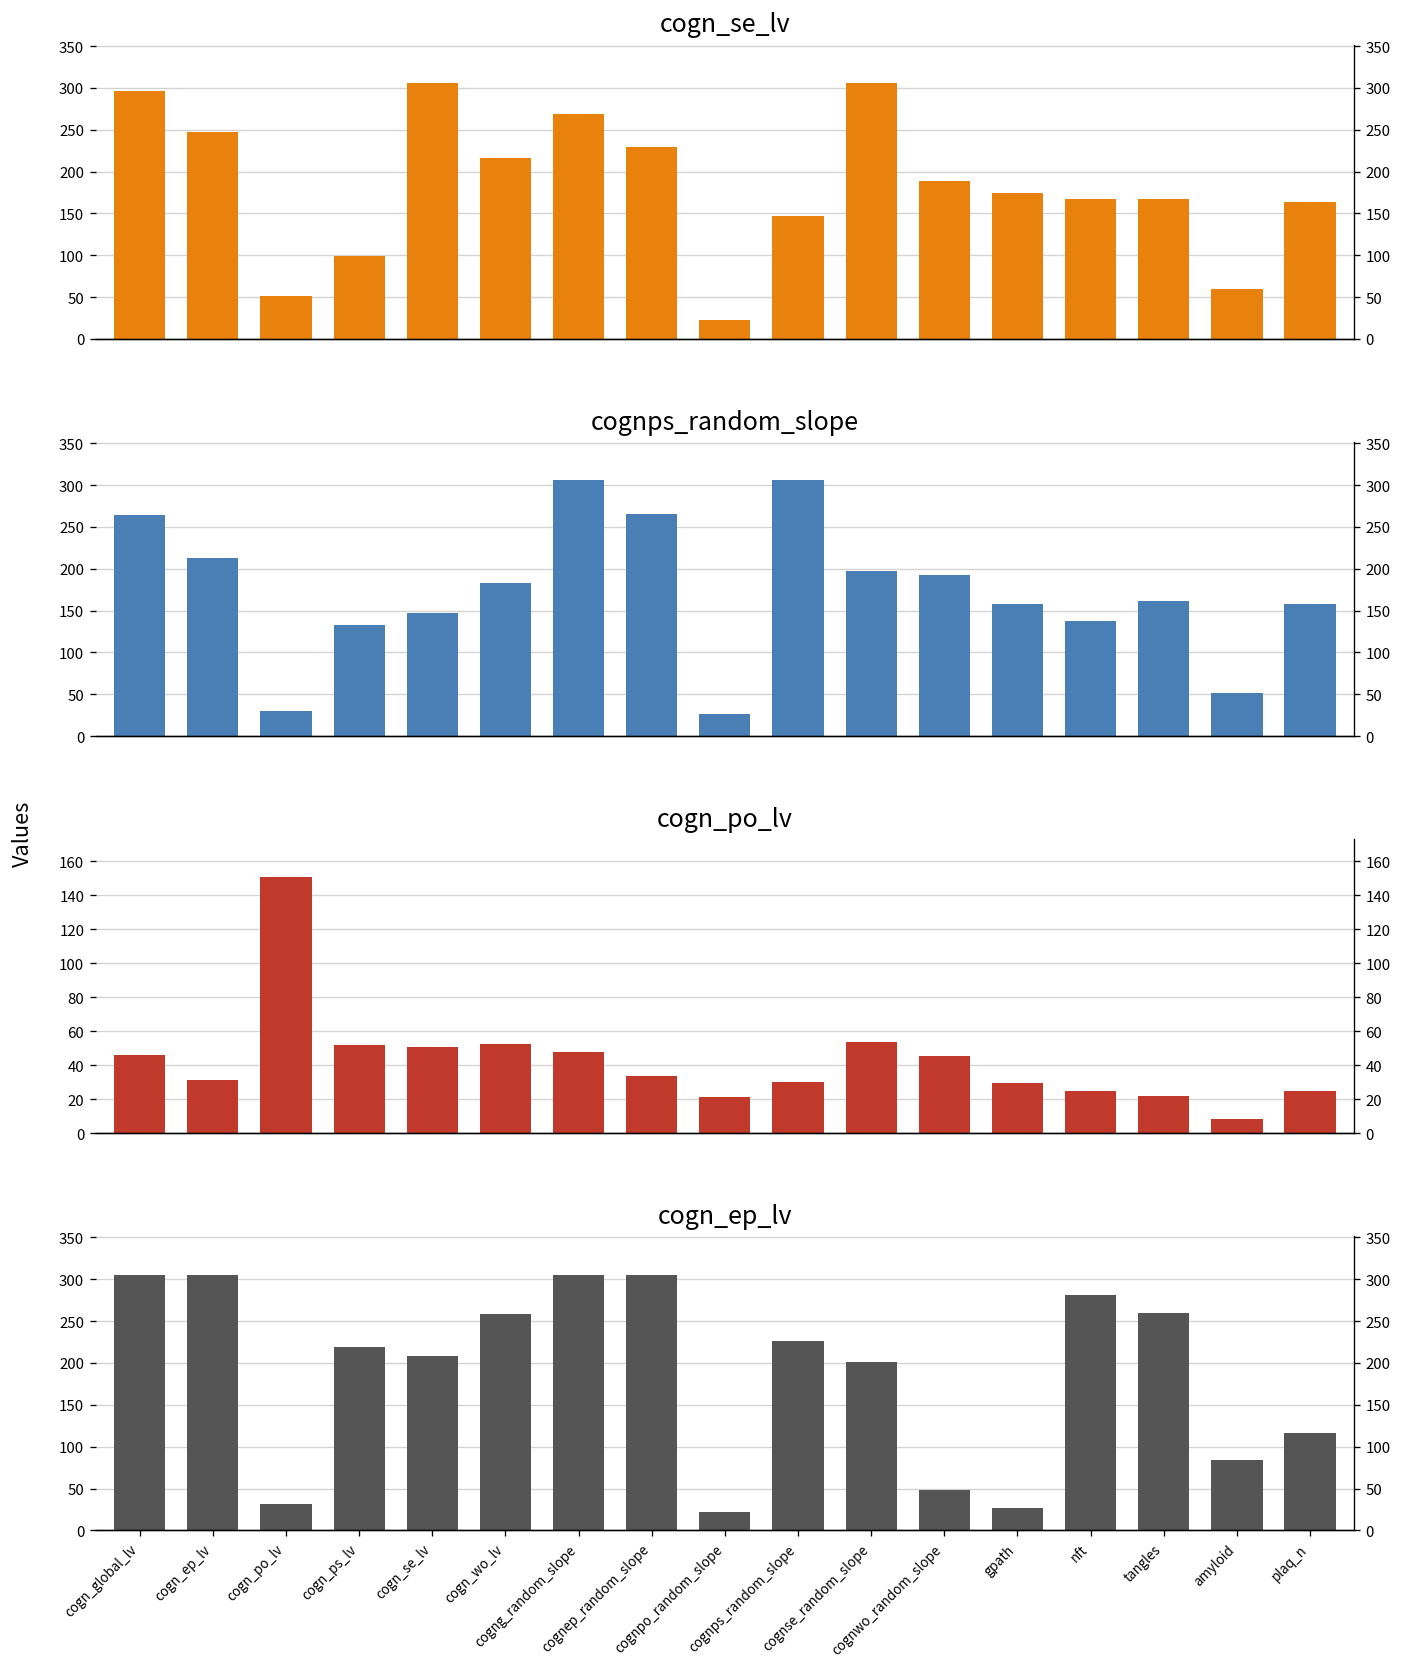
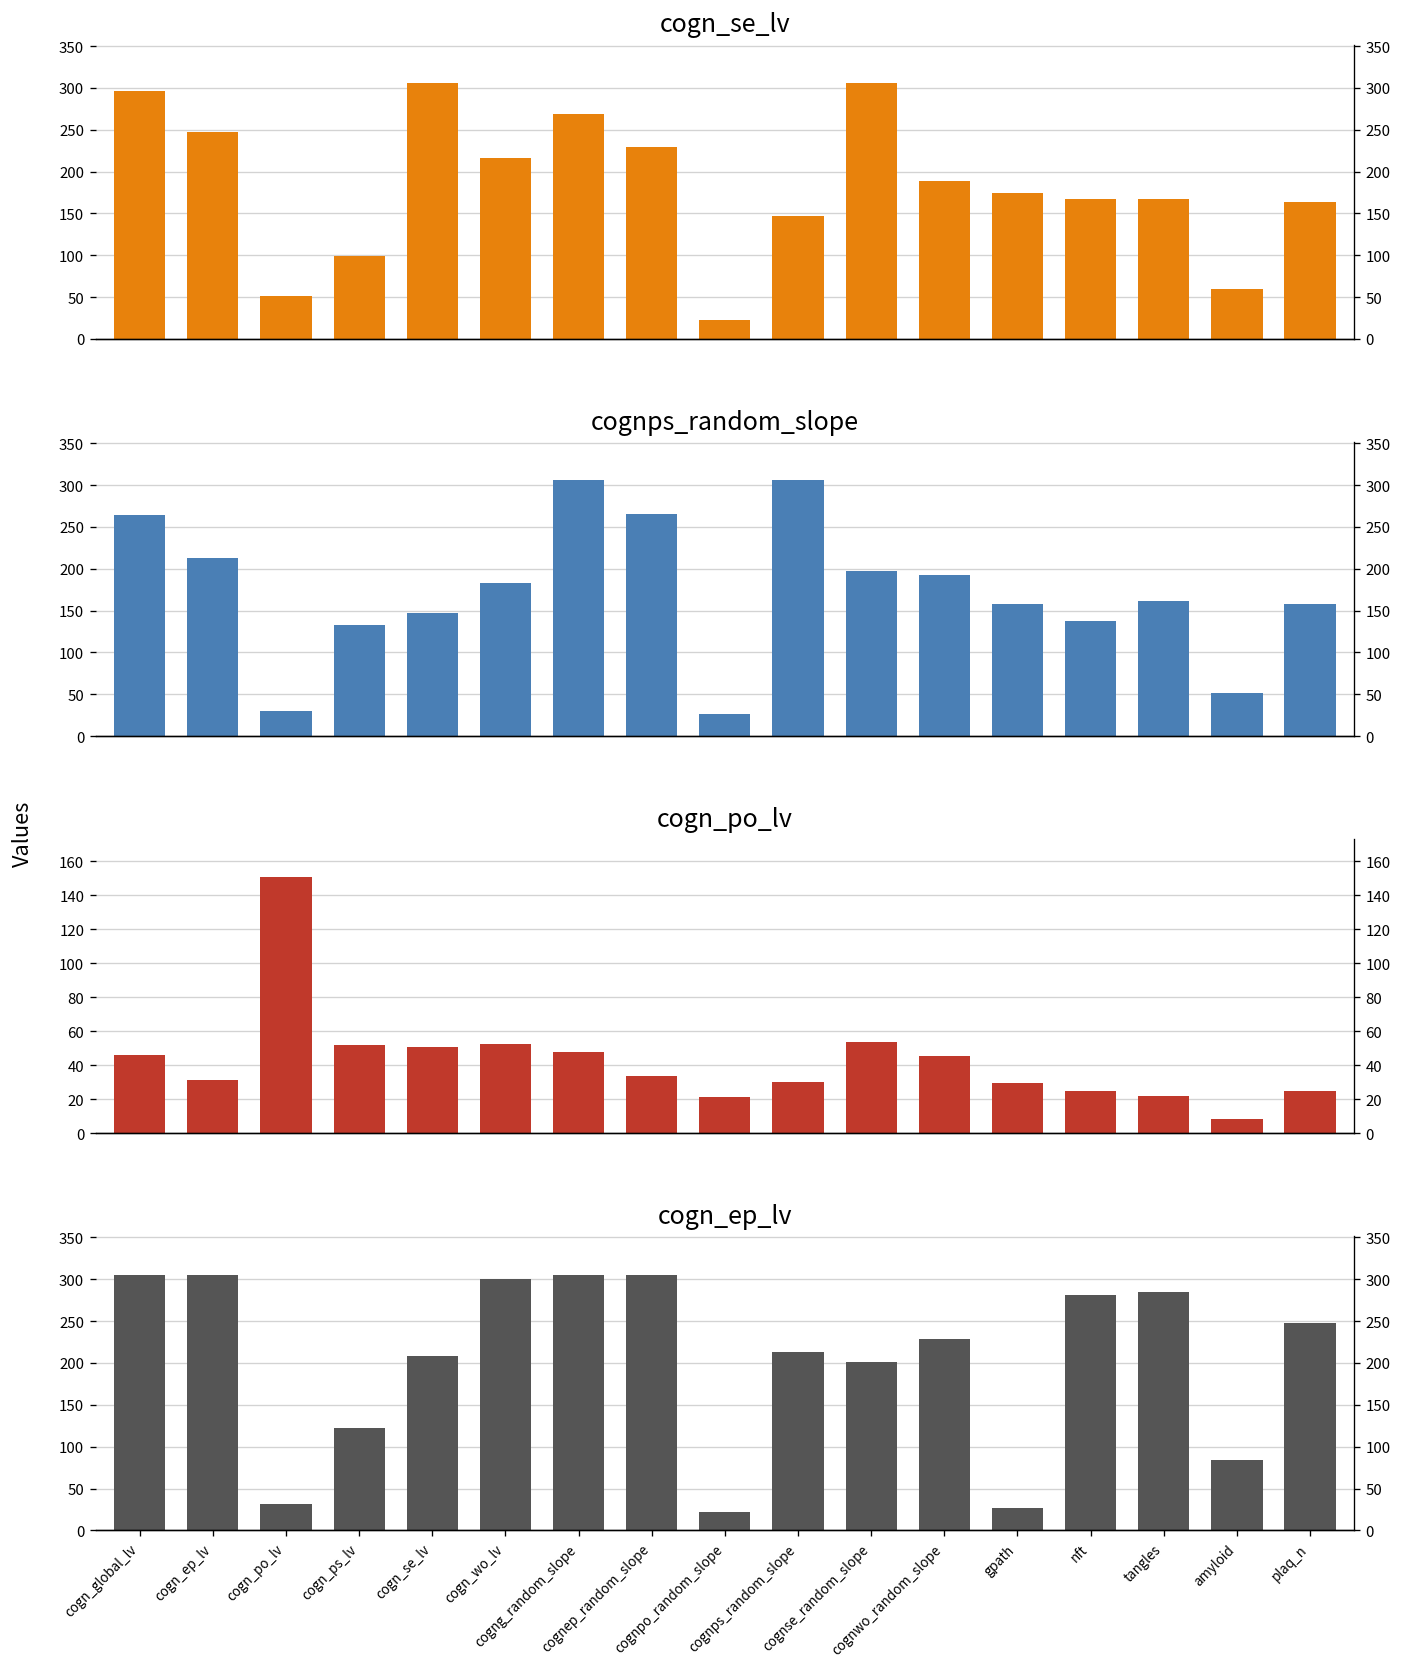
cogn_ep_lv, cogn_ps_lv: 220 -> 120
cogn_ep_lv, cogn_wo_lv: 260 -> 300
cogn_ep_lv, cognps_random_slope: 230 -> 210
cogn_ep_lv, cognwo_random_slope: 50 -> 230
cogn_ep_lv, tangles: 260 -> 290
cogn_ep_lv, plaq_n: 120 -> 250
